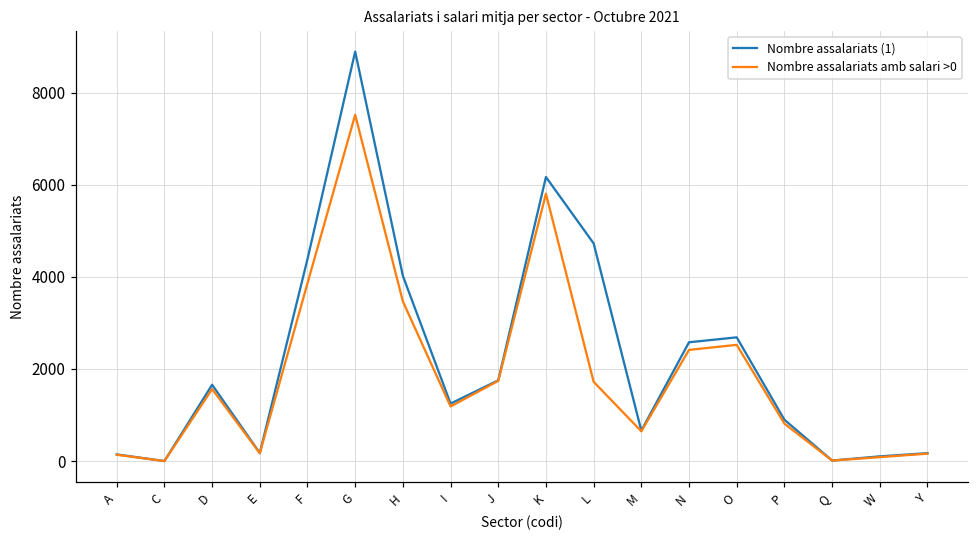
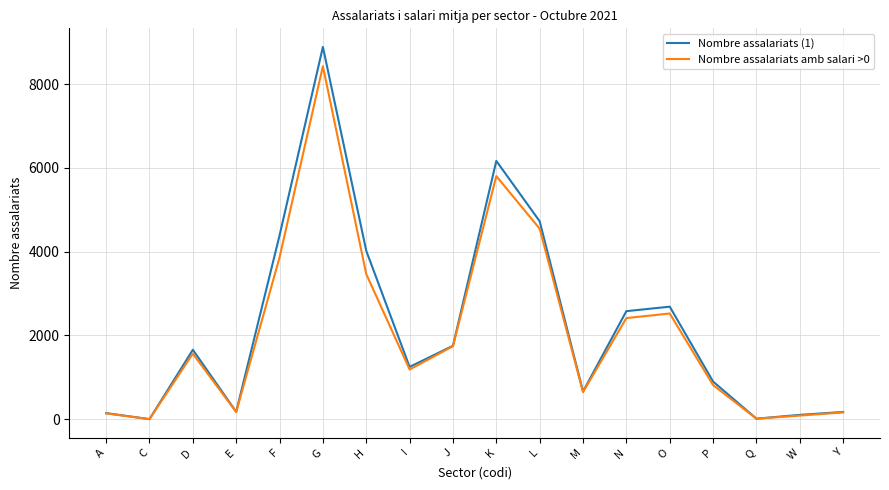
Nombre assalariats amb salari >0, G: 7500 -> 8400
Nombre assalariats amb salari >0, L: 1700 -> 4500
